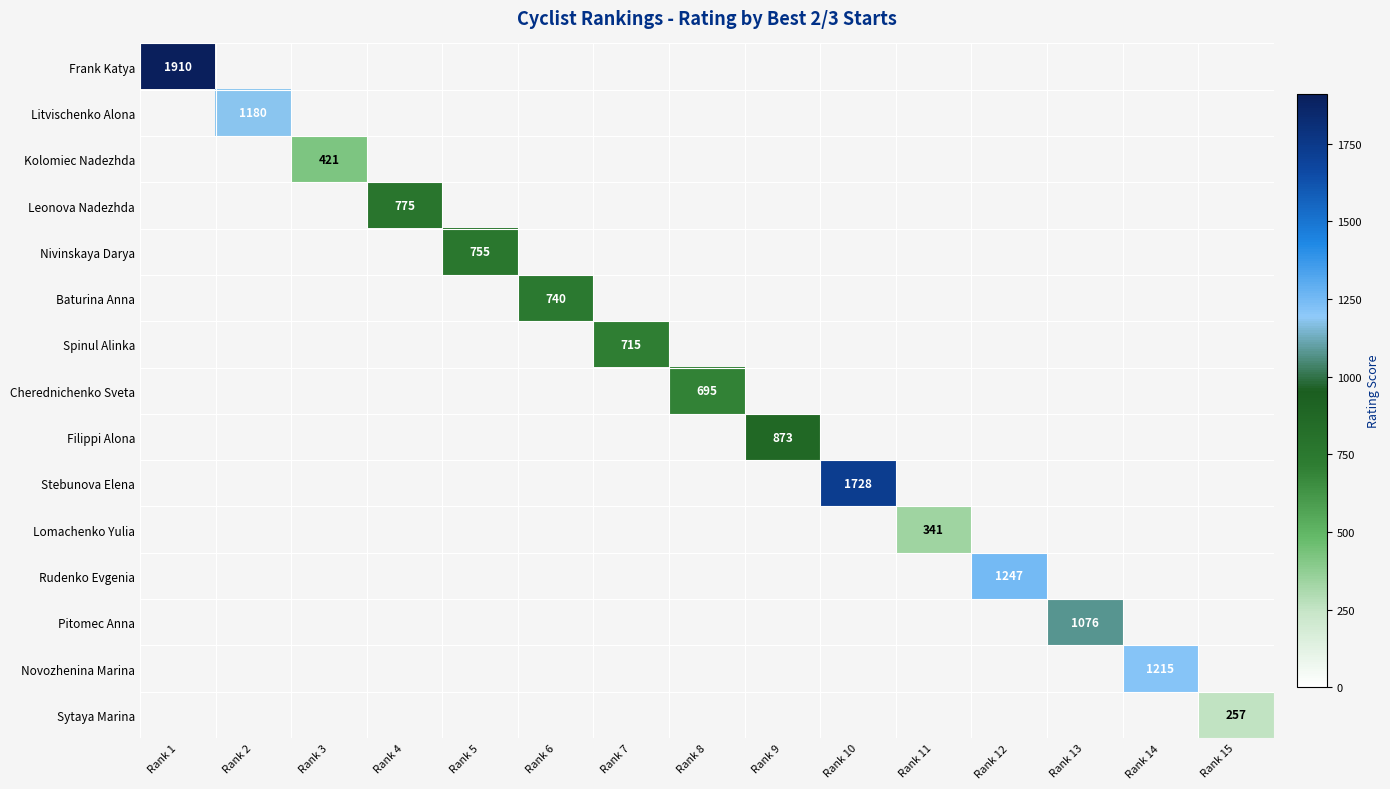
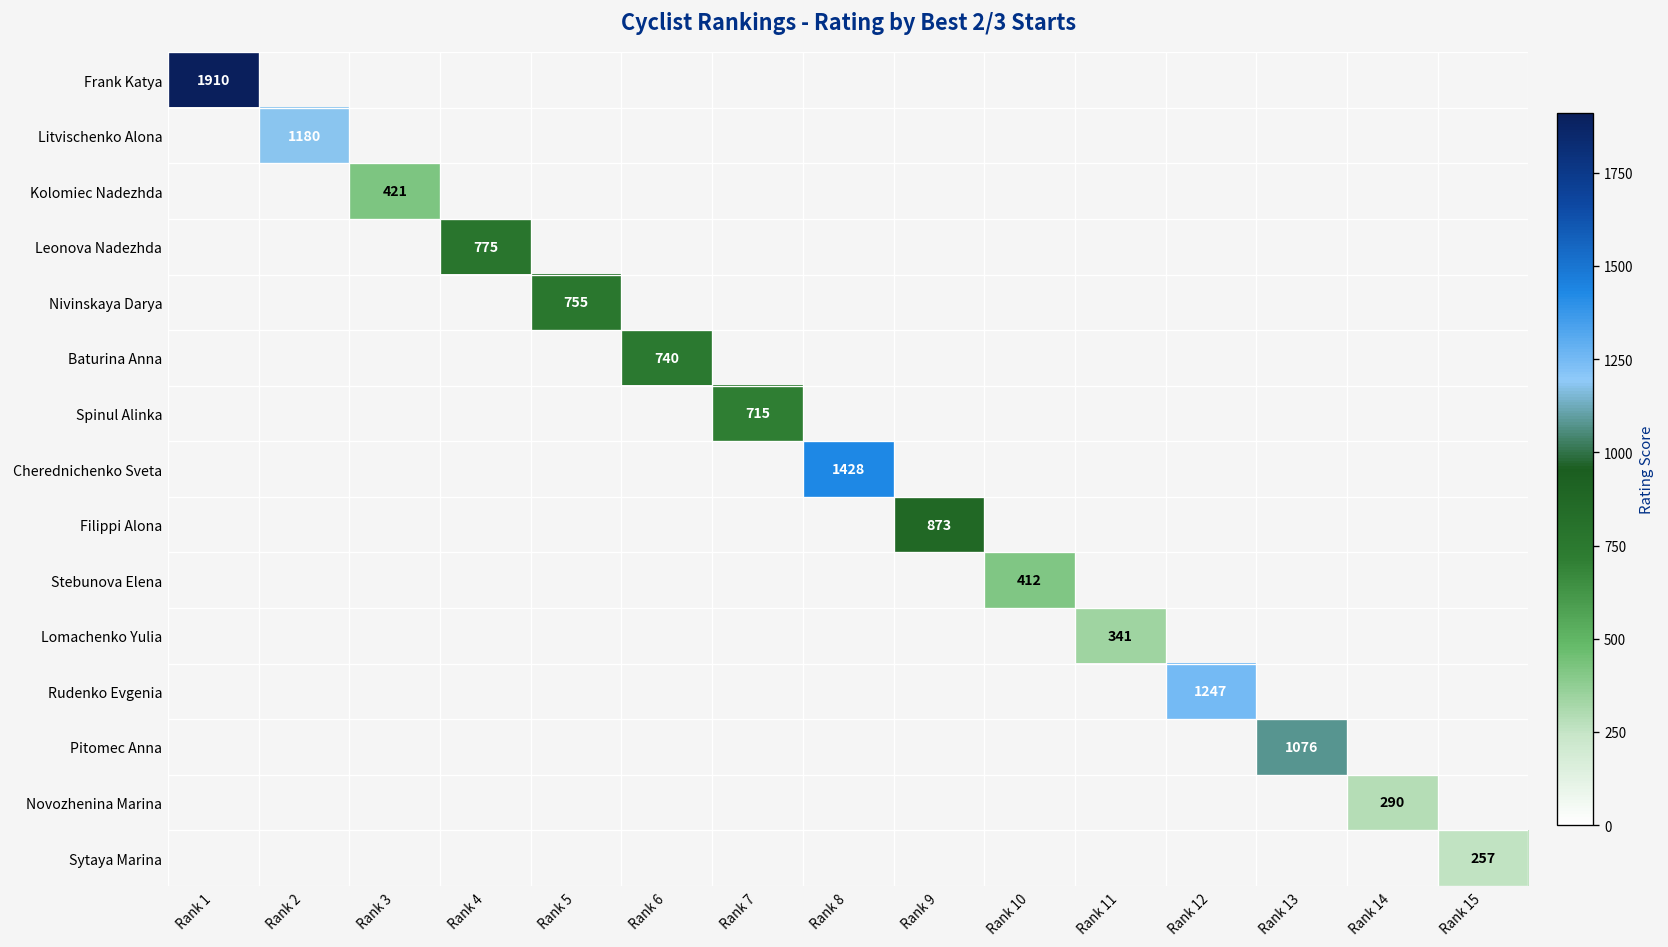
Cherednichenko Sveta, Rank 8: 695 -> 1428
Stebunova Elena, Rank 10: 1728 -> 412
Novozhenina Marina, Rank 14: 1215 -> 290
